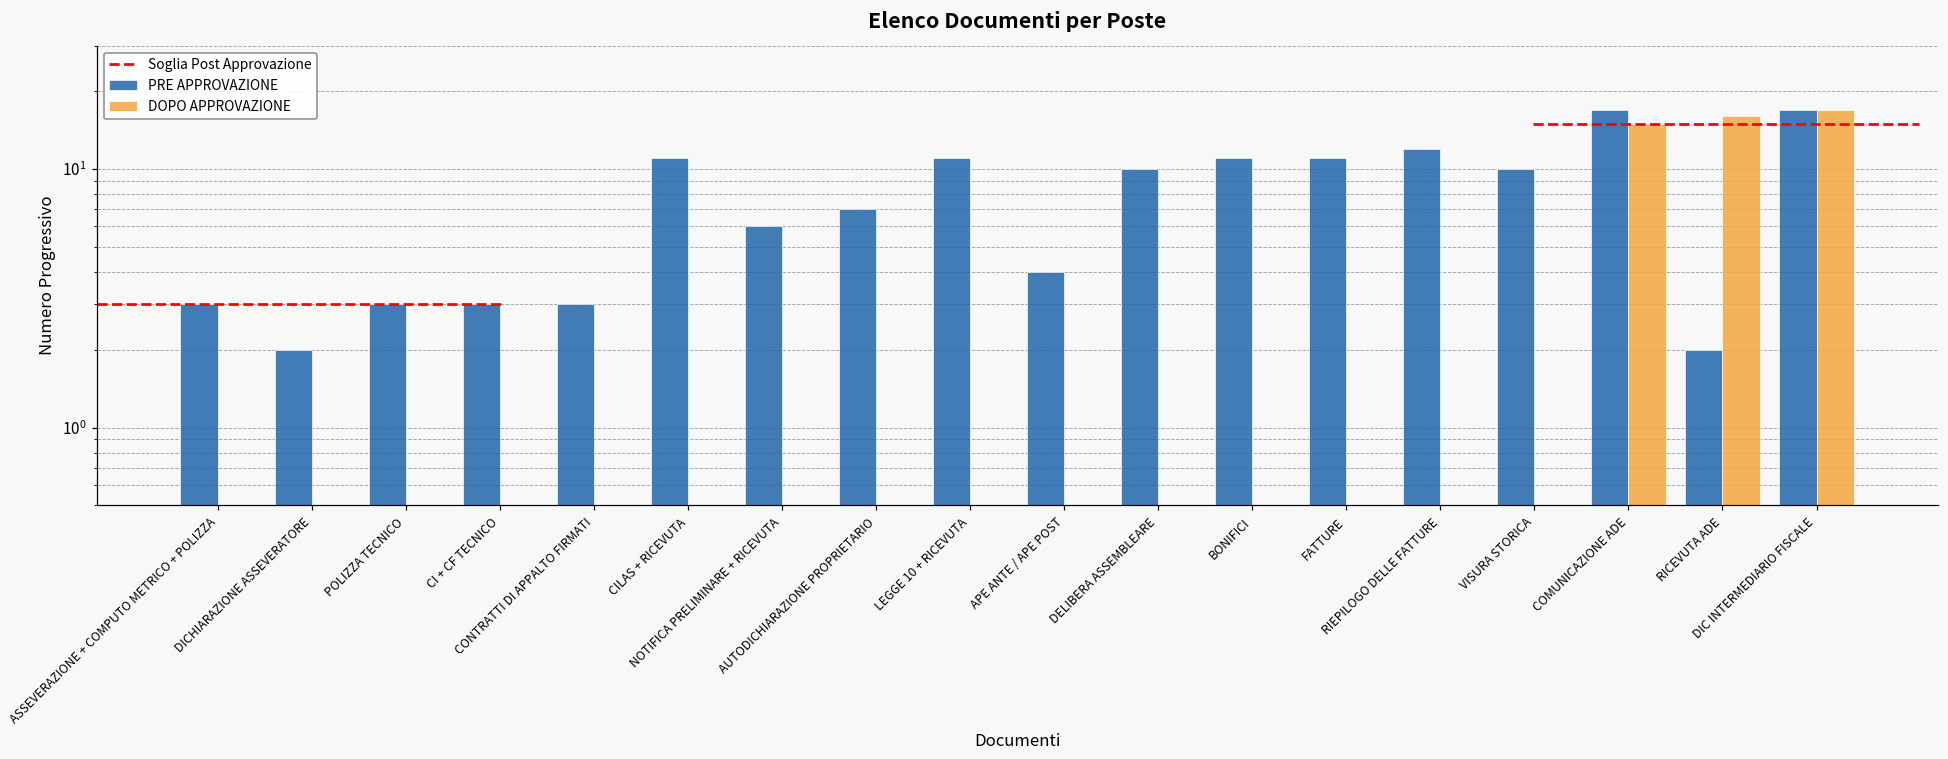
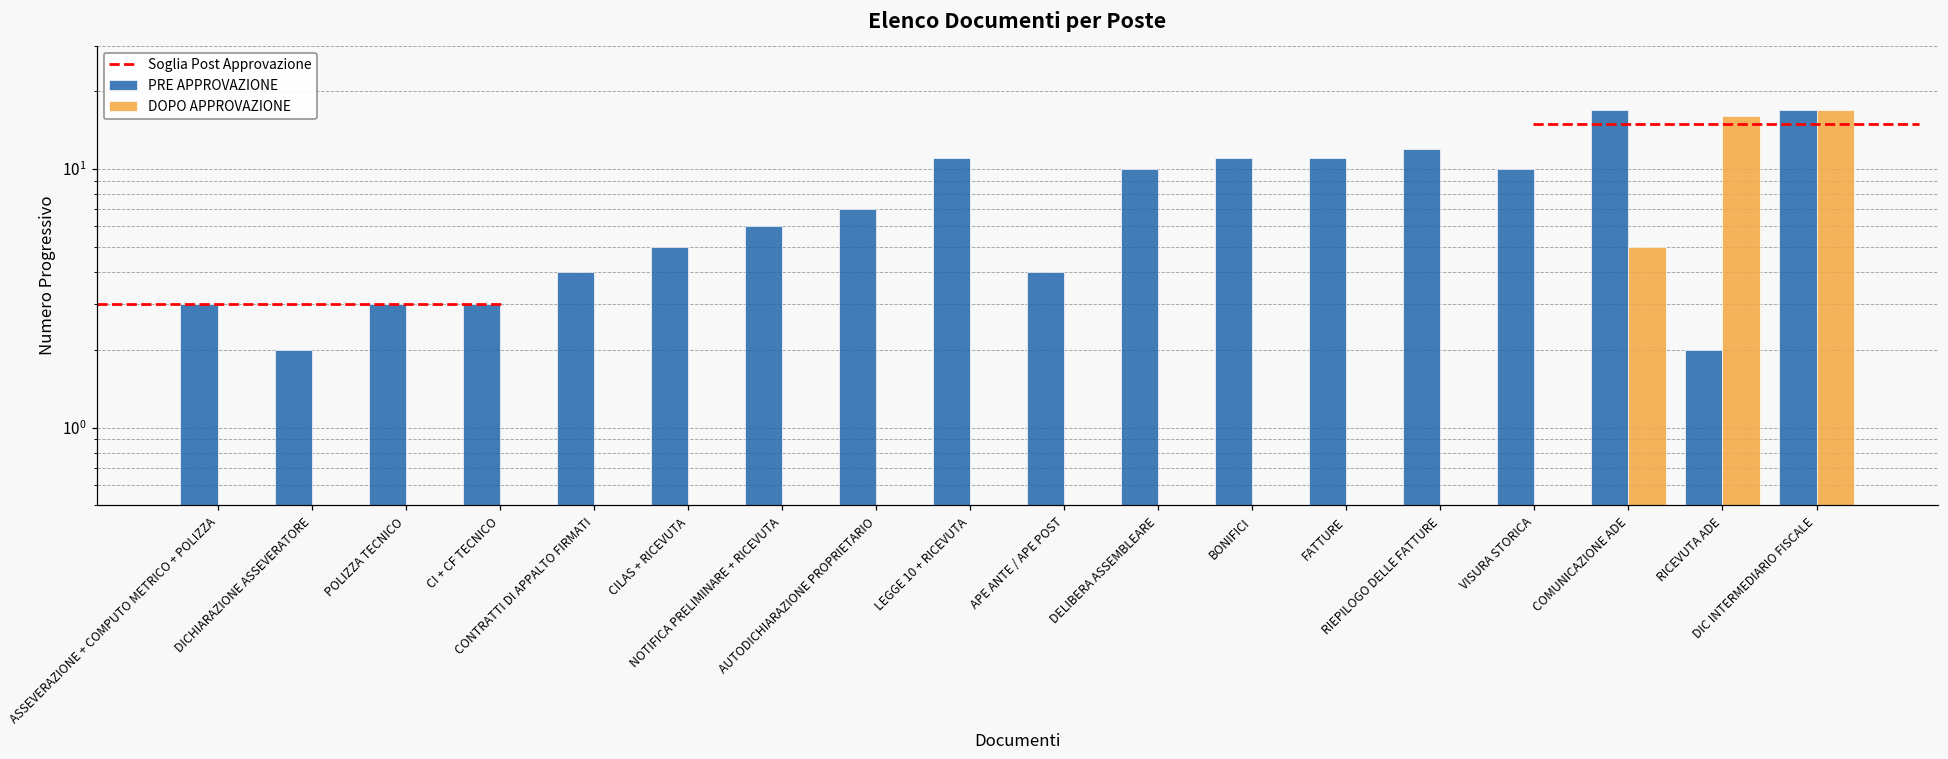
PRE APPROVAZIONE, CONTRATTI DI APPALTO FIRMATI: 3 -> 4
PRE APPROVAZIONE, CILAS + RICEVUTA: 11 -> 5
DOPO APPROVAZIONE, COMUNICAZIONE ADE: 15 -> 5
